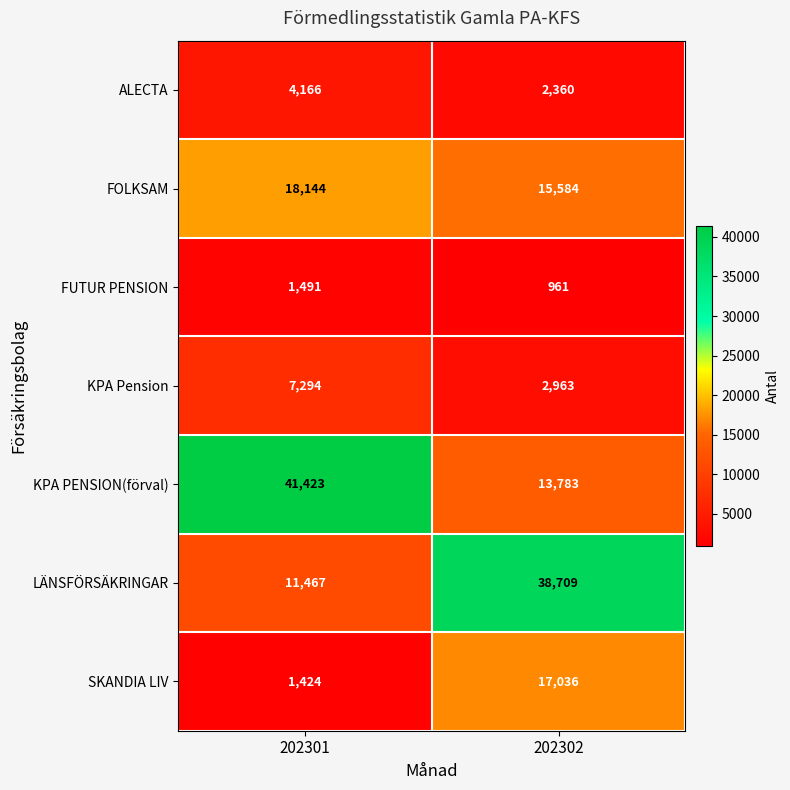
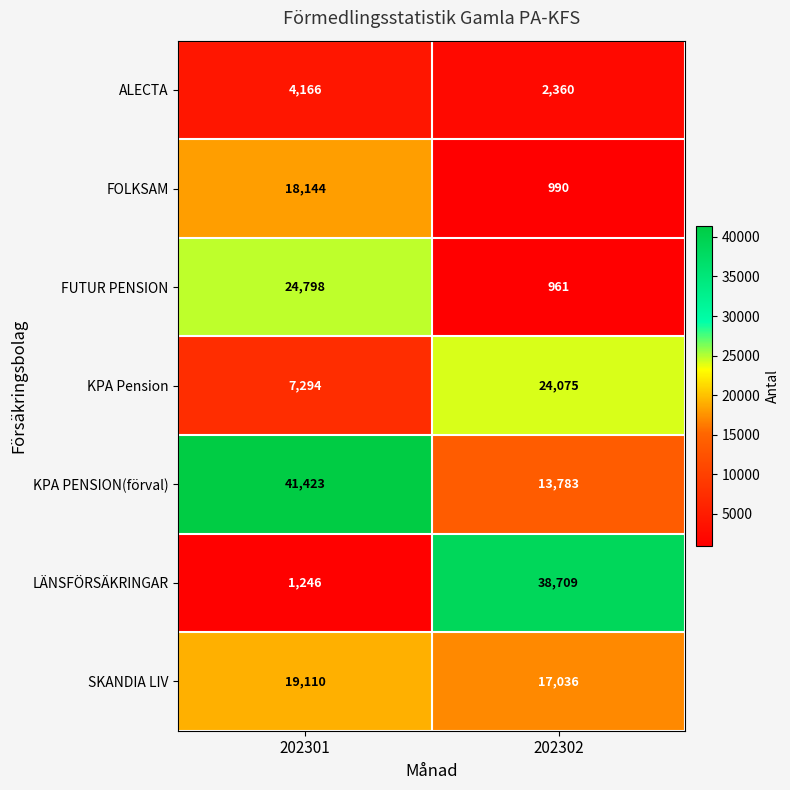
FOLKSAM, 202302: 15,584 -> 990
FUTUR PENSION, 202301: 1,491 -> 24,798
KPA Pension, 202302: 2,963 -> 24,075
LÄNSFÖRSÄKRINGAR, 202301: 11,467 -> 1,246
SKANDIA LIV, 202301: 1,424 -> 19,110
